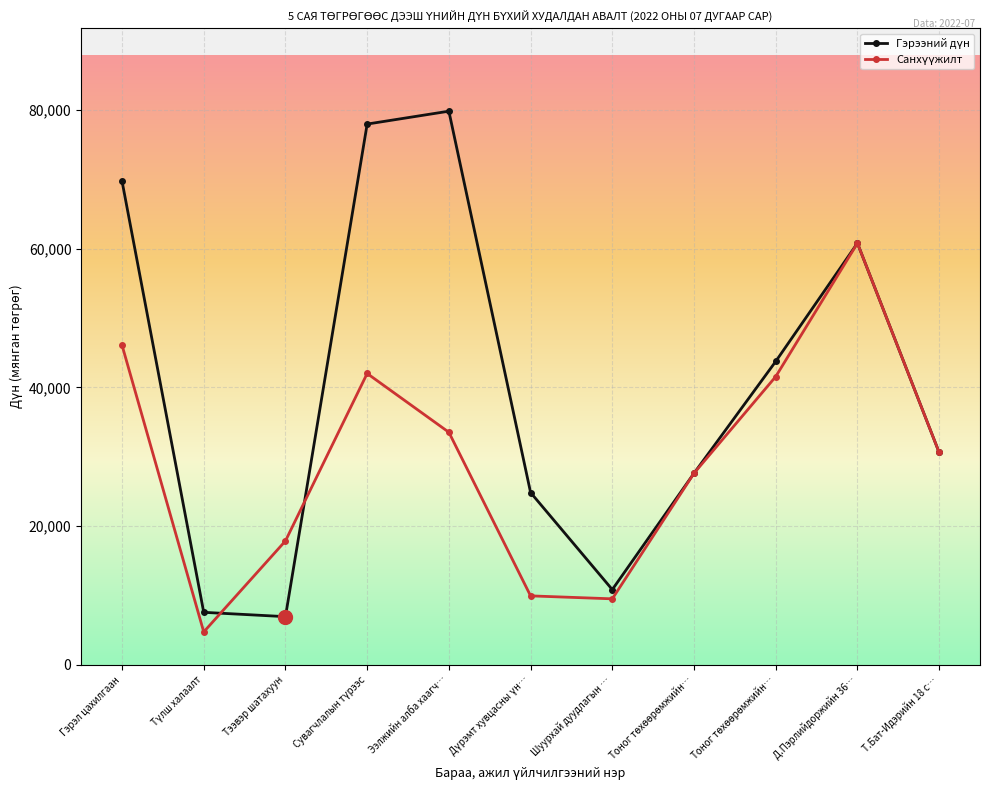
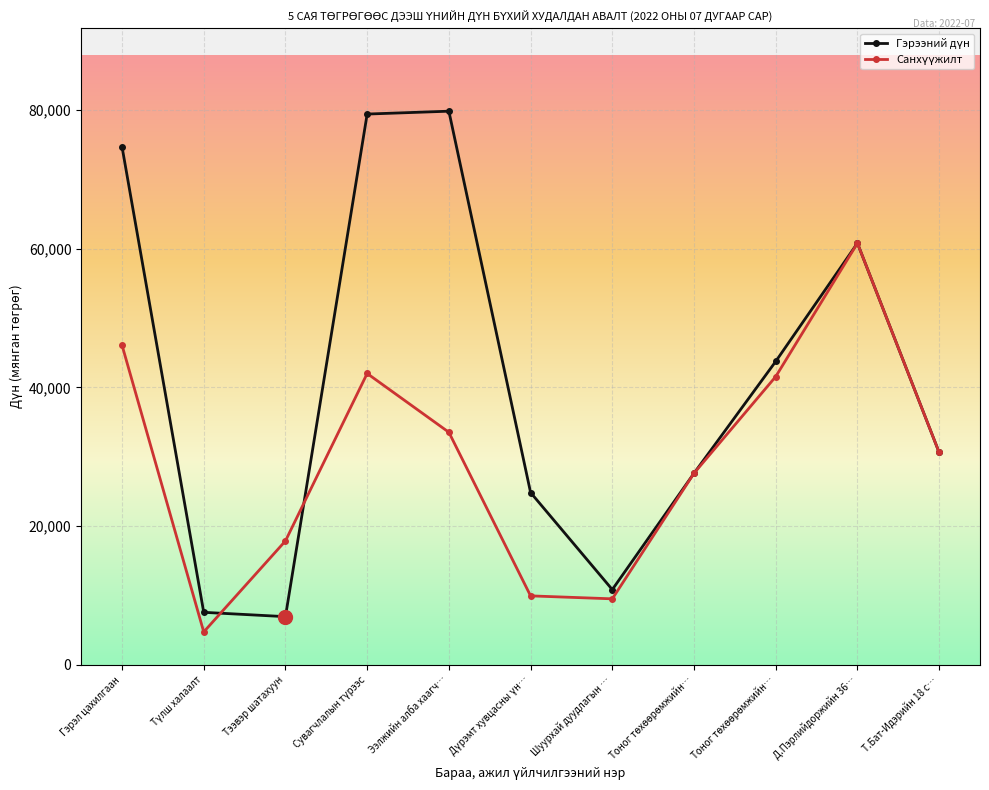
Гэрээний дүн, Гэрэл цахилгаан: 70,000 -> 75,000
Гэрээний дүн, Сувагчлалын түрээс: 78,000 -> 79,000
